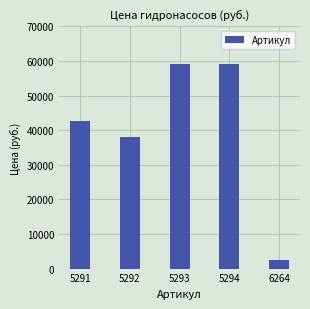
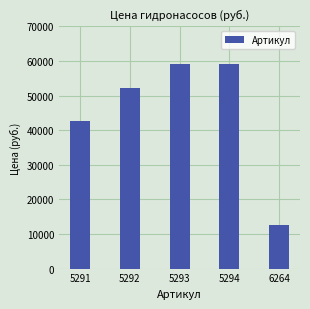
5292: 38000 -> 52000
6264: 2000 -> 13000
